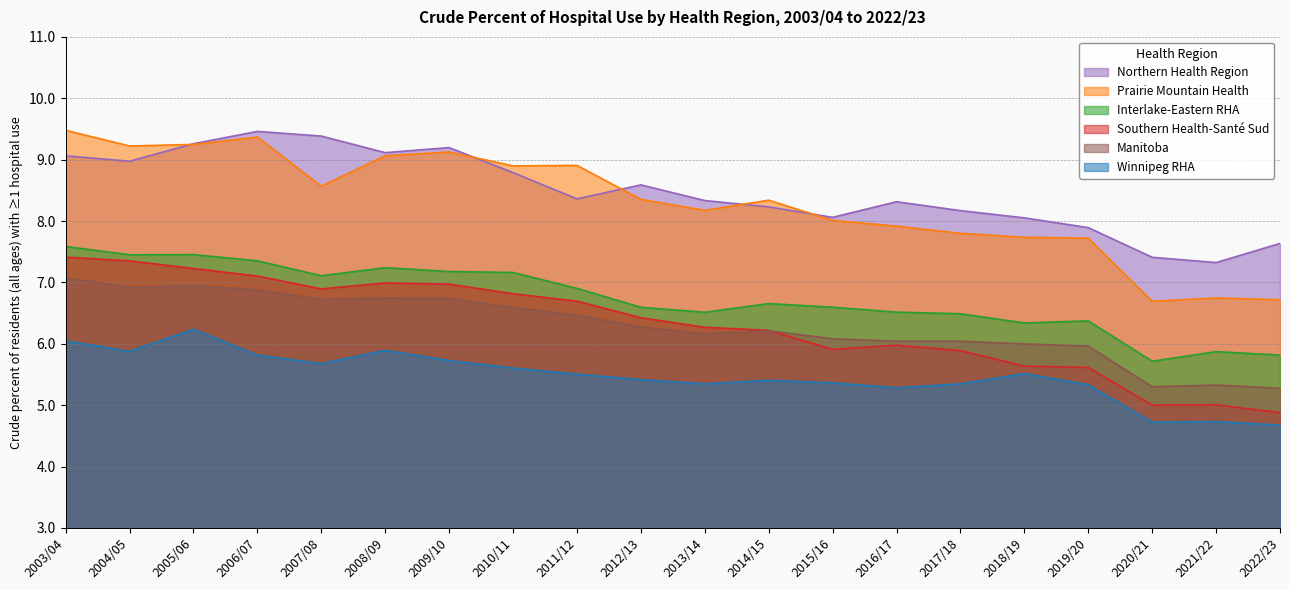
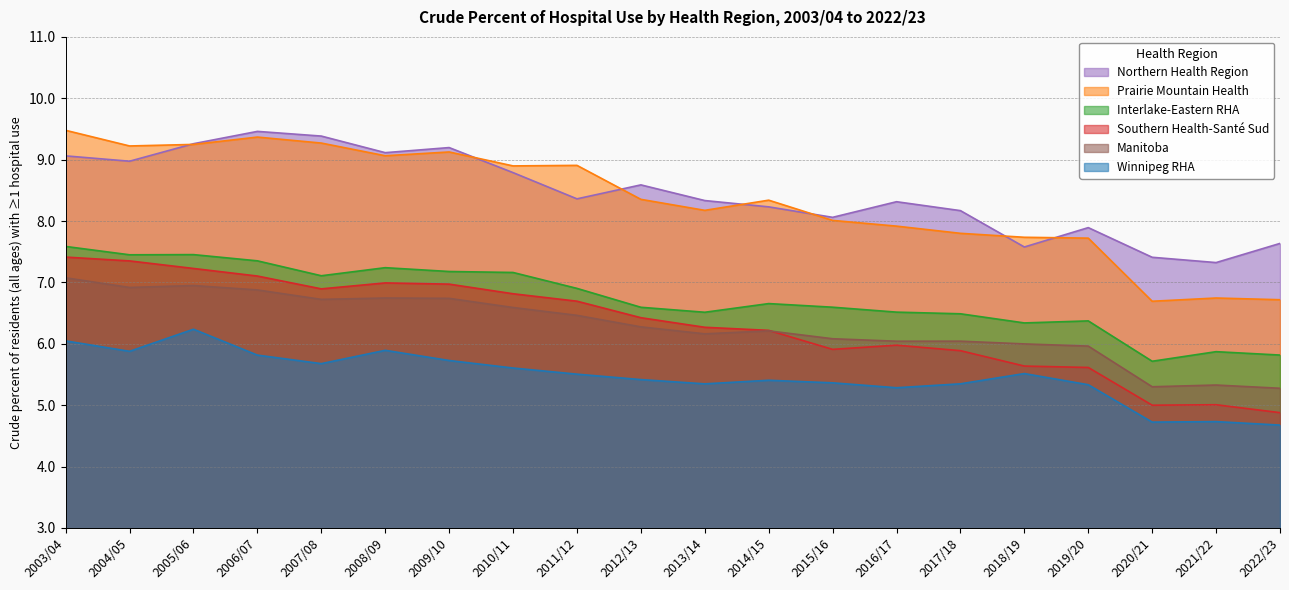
Prairie Mountain Health, 2007/08: 8.6 -> 9.3
Northern Health Region, 2018/19: 8.1 -> 7.6
